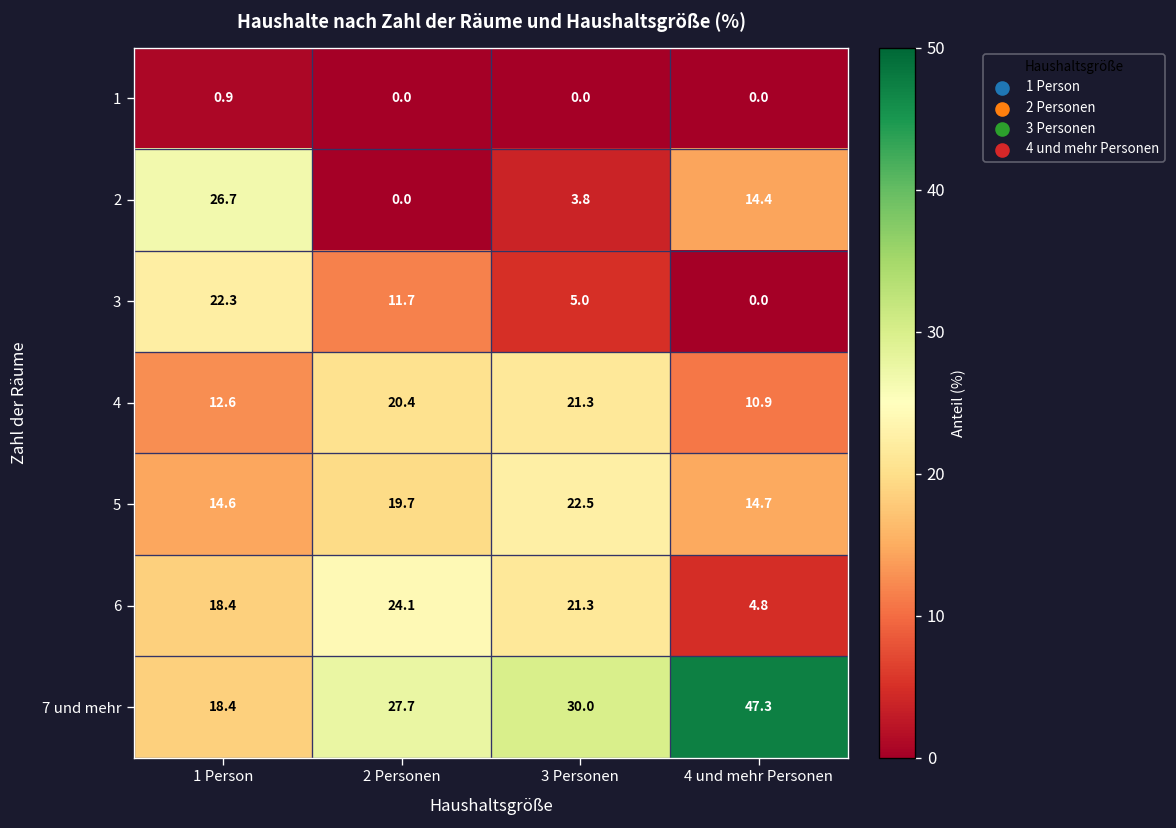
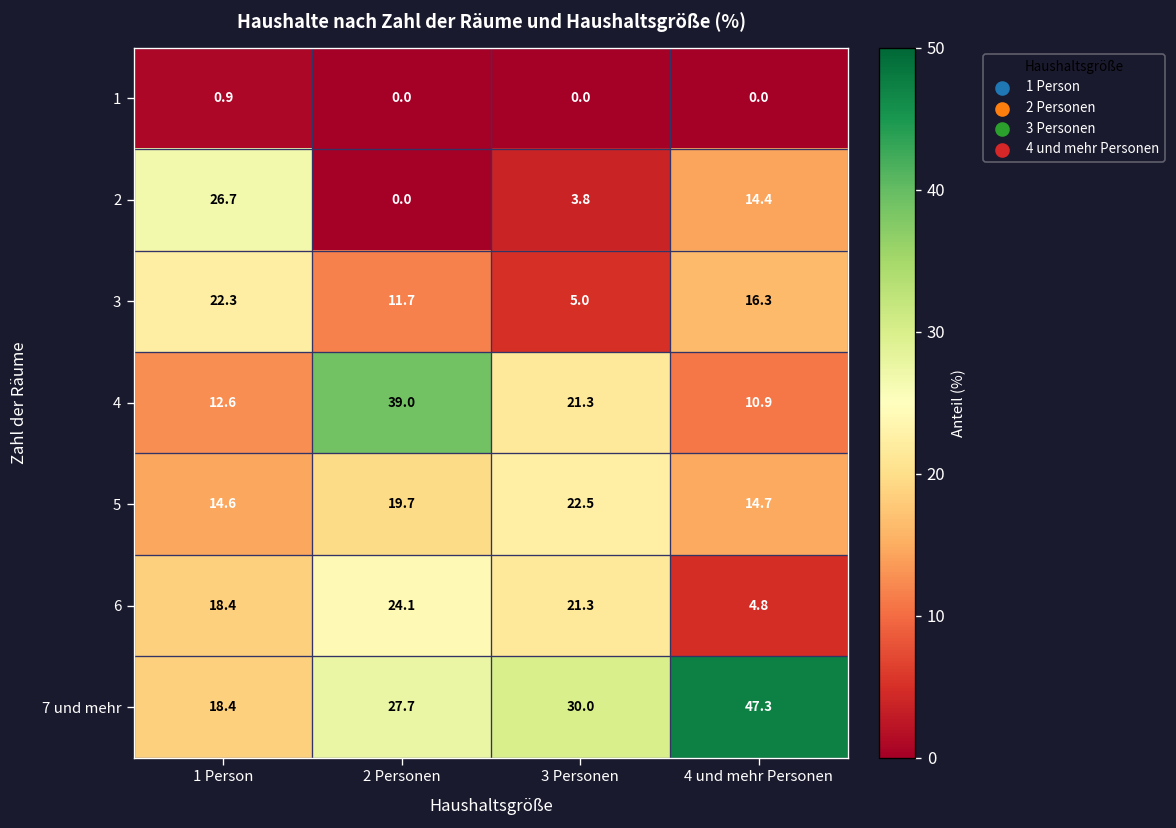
3, 4 und mehr Personen: 0.0 -> 16.3
4, 2 Personen: 20.4 -> 39.0
